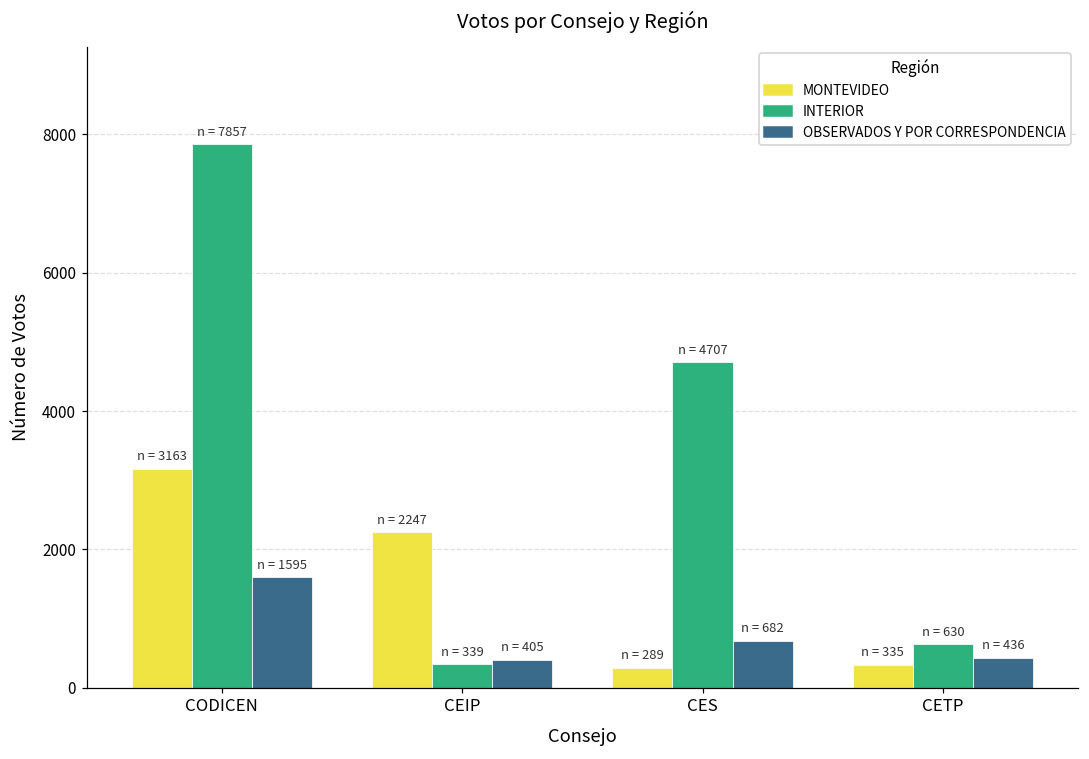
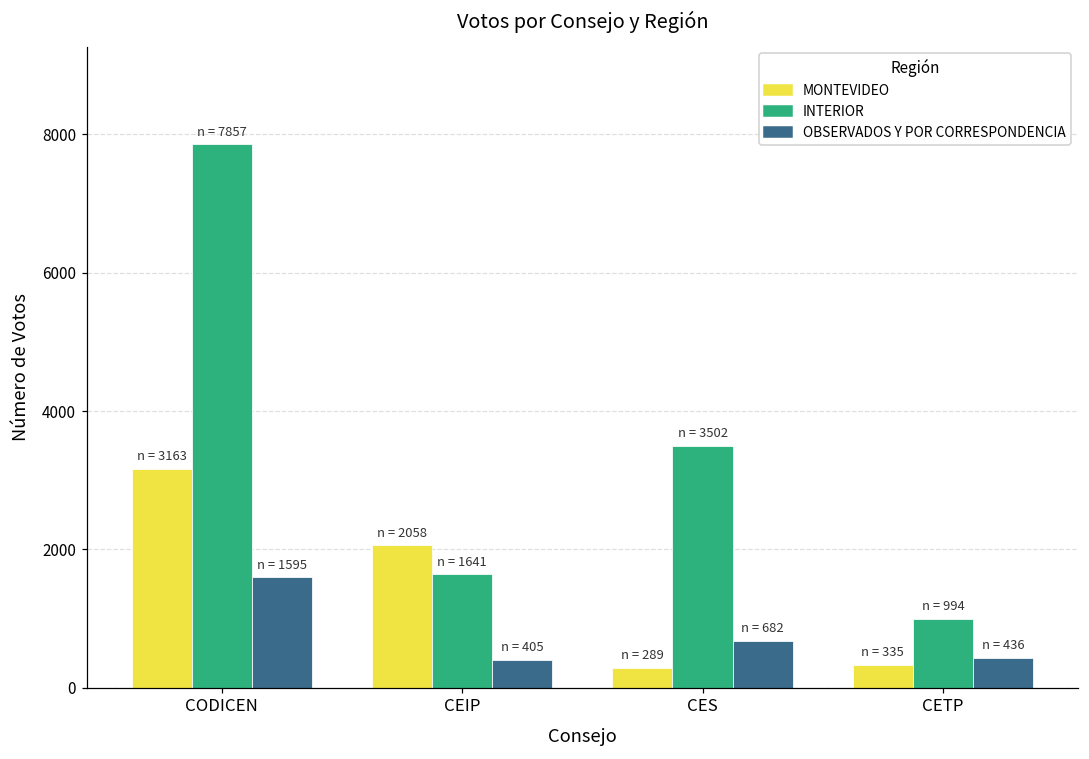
MONTEVIDEO, CEIP: 2247 -> 2058
INTERIOR, CEIP: 339 -> 1641
INTERIOR, CES: 4707 -> 3502
INTERIOR, CETP: 630 -> 994
